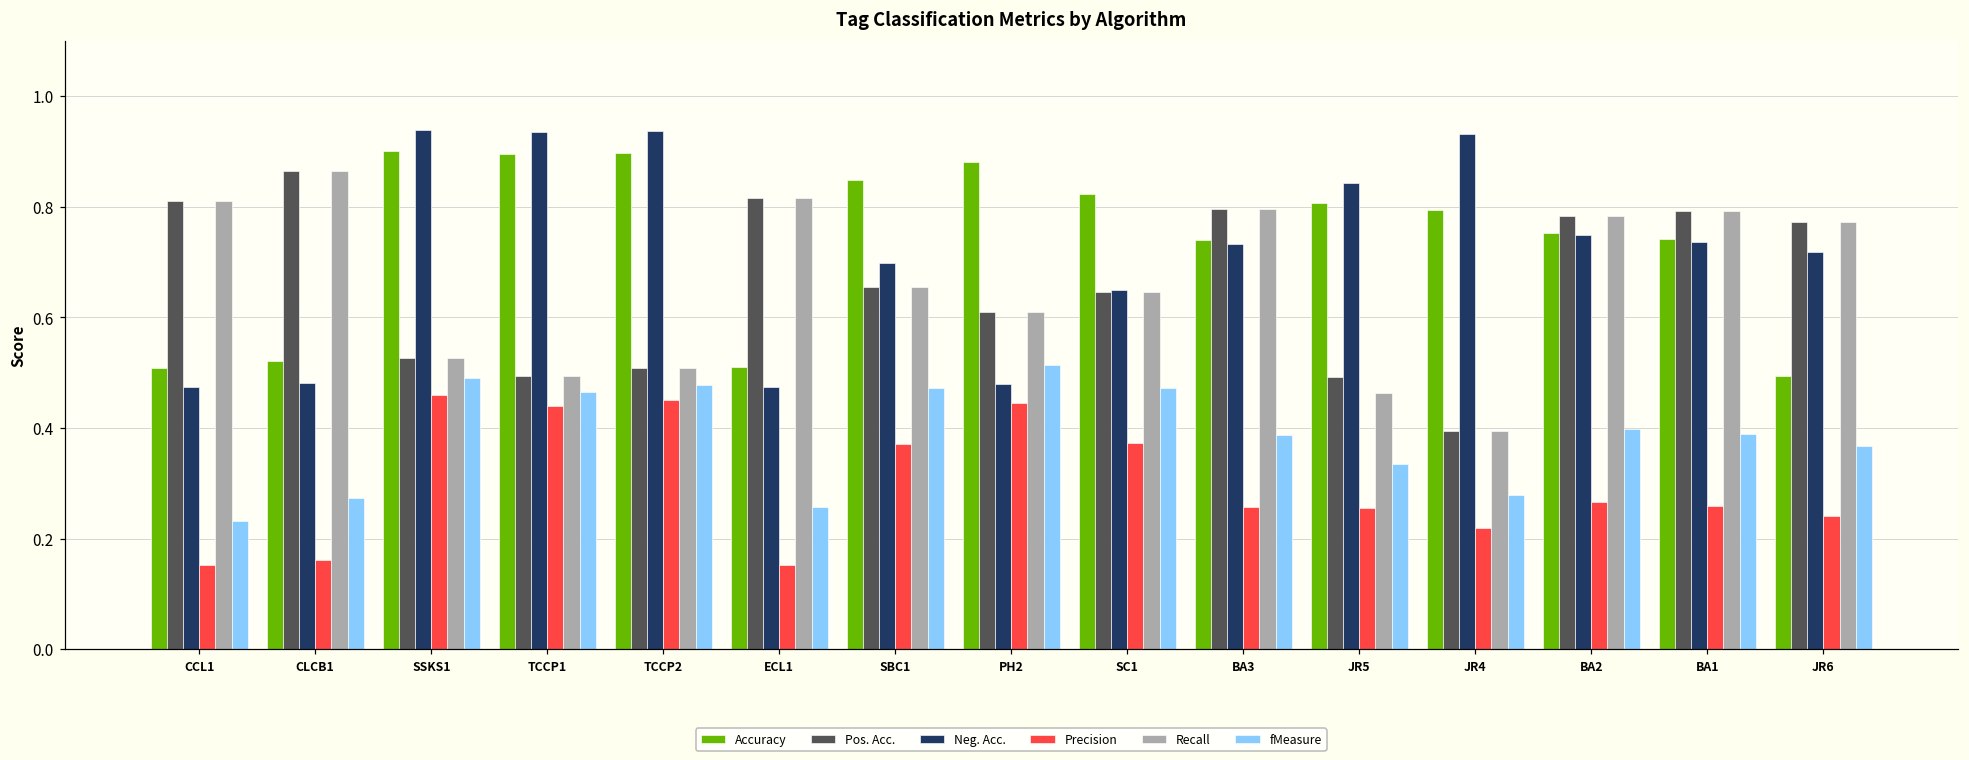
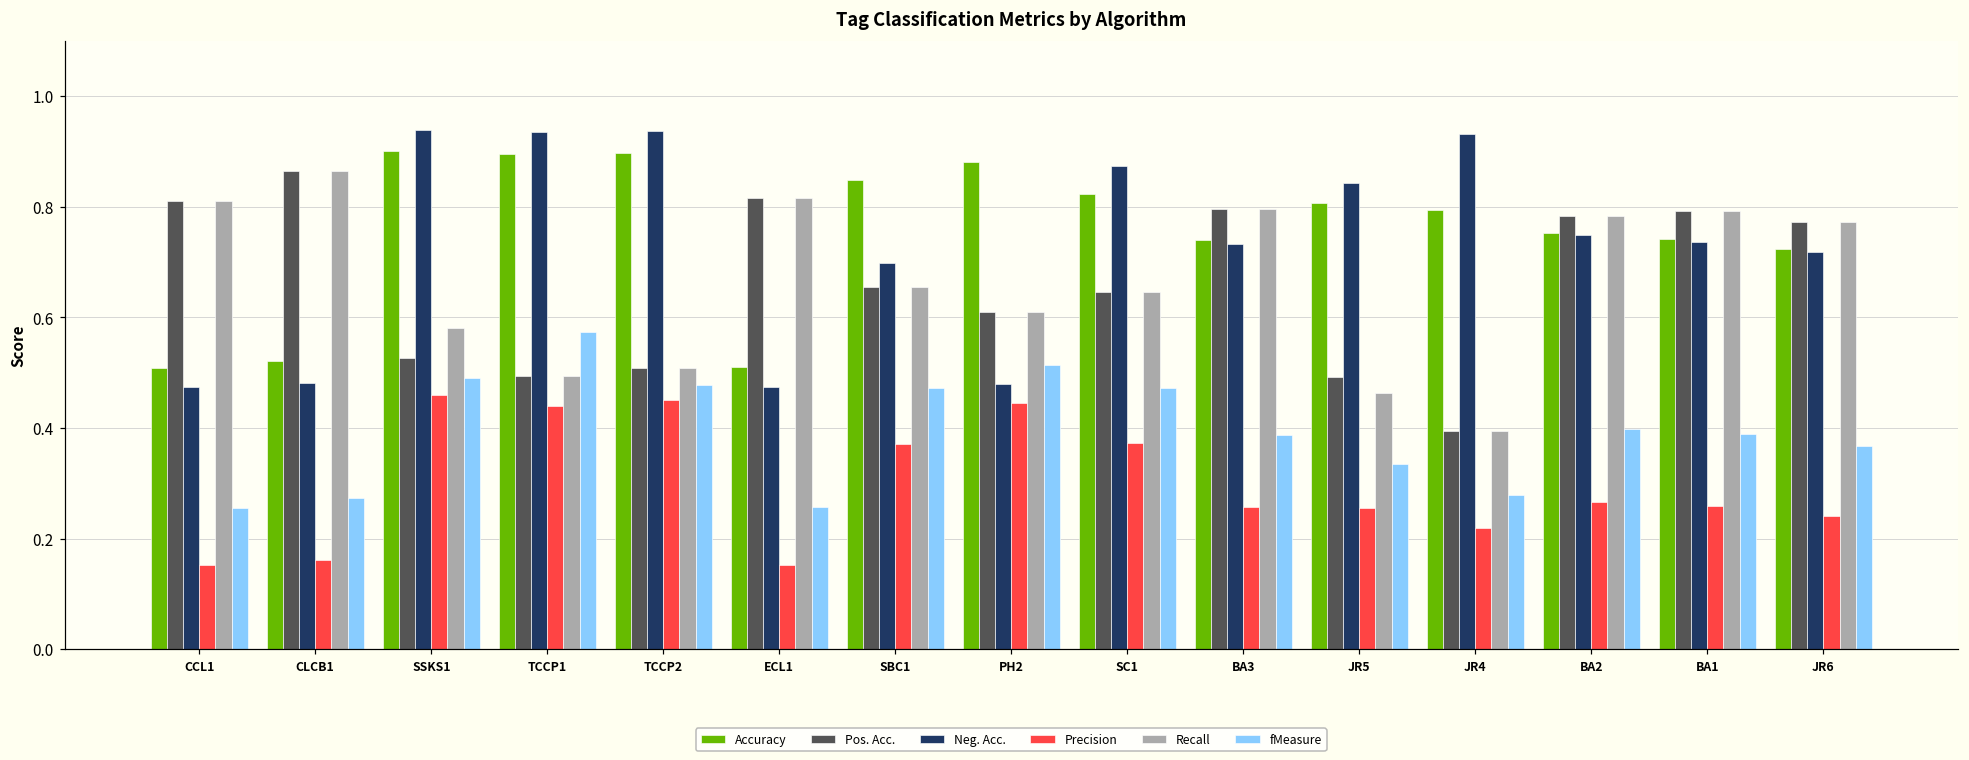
fMeasure, CCL1: 0.23 -> 0.26
Recall, SSKS1: 0.53 -> 0.58
fMeasure, TCCP1: 0.47 -> 0.57
Neg. Acc., SC1: 0.65 -> 0.87
Accuracy, JR6: 0.49 -> 0.72
